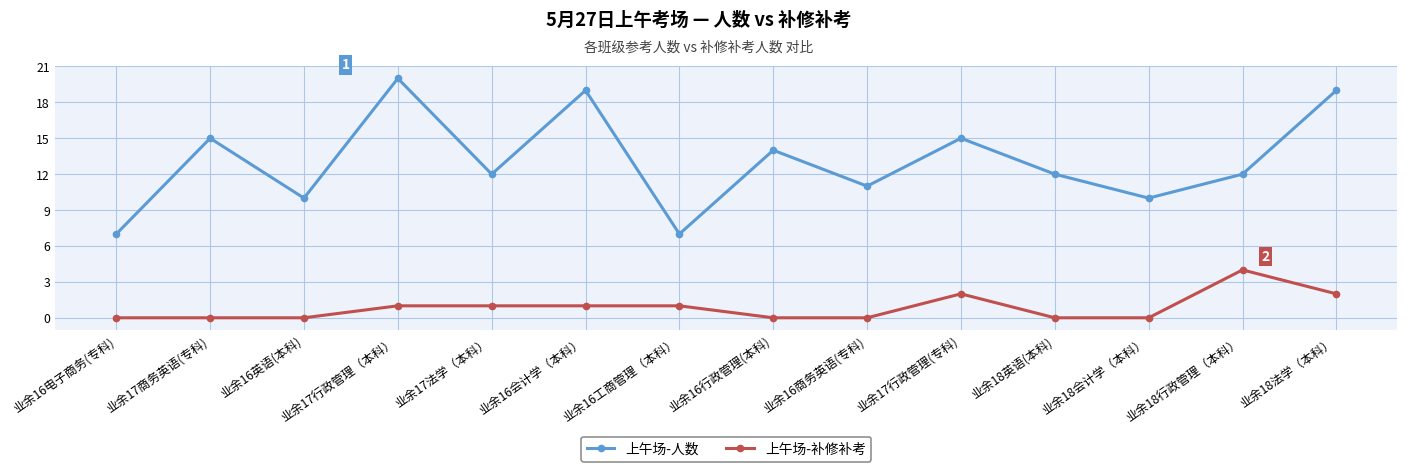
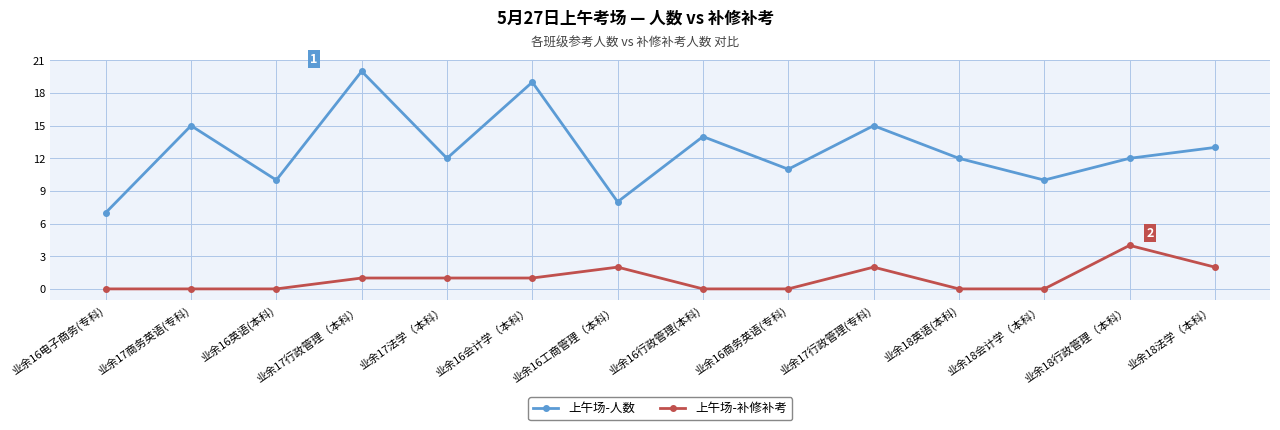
上午场-人数, 业余16工商管理（本科）: 7 -> 8
上午场-补修补考, 业余16工商管理（本科）: 1 -> 2
上午场-人数, 业余18法学（本科）: 19 -> 13
